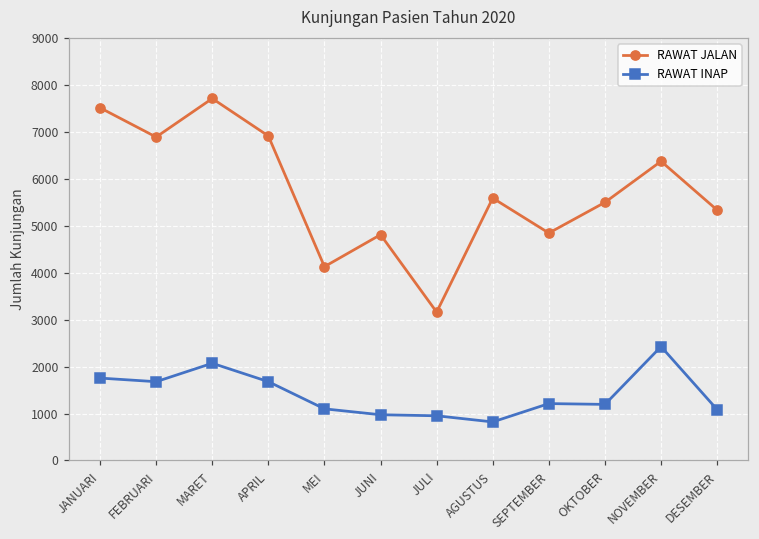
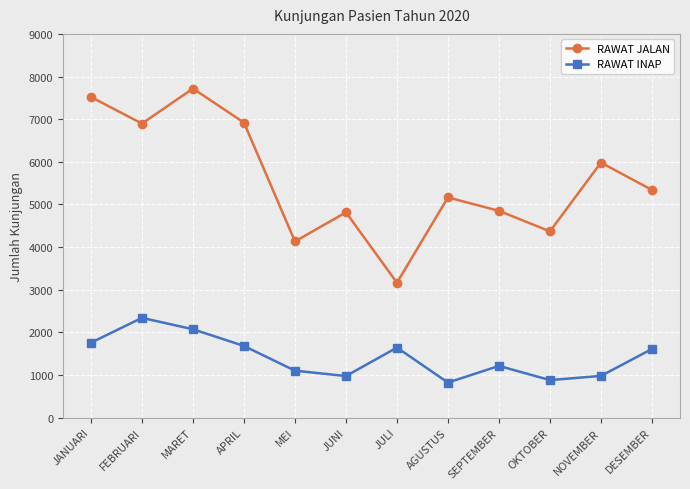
RAWAT INAP, FEBRUARI: 1700 -> 2300
RAWAT INAP, JULI: 1000 -> 1600
RAWAT JALAN, AGUSTUS: 5600 -> 5200
RAWAT JALAN, OKTOBER: 5500 -> 4400
RAWAT INAP, OKTOBER: 1200 -> 900
RAWAT JALAN, NOVEMBER: 6400 -> 6000
RAWAT INAP, NOVEMBER: 2400 -> 1000
RAWAT INAP, DESEMBER: 1100 -> 1600
